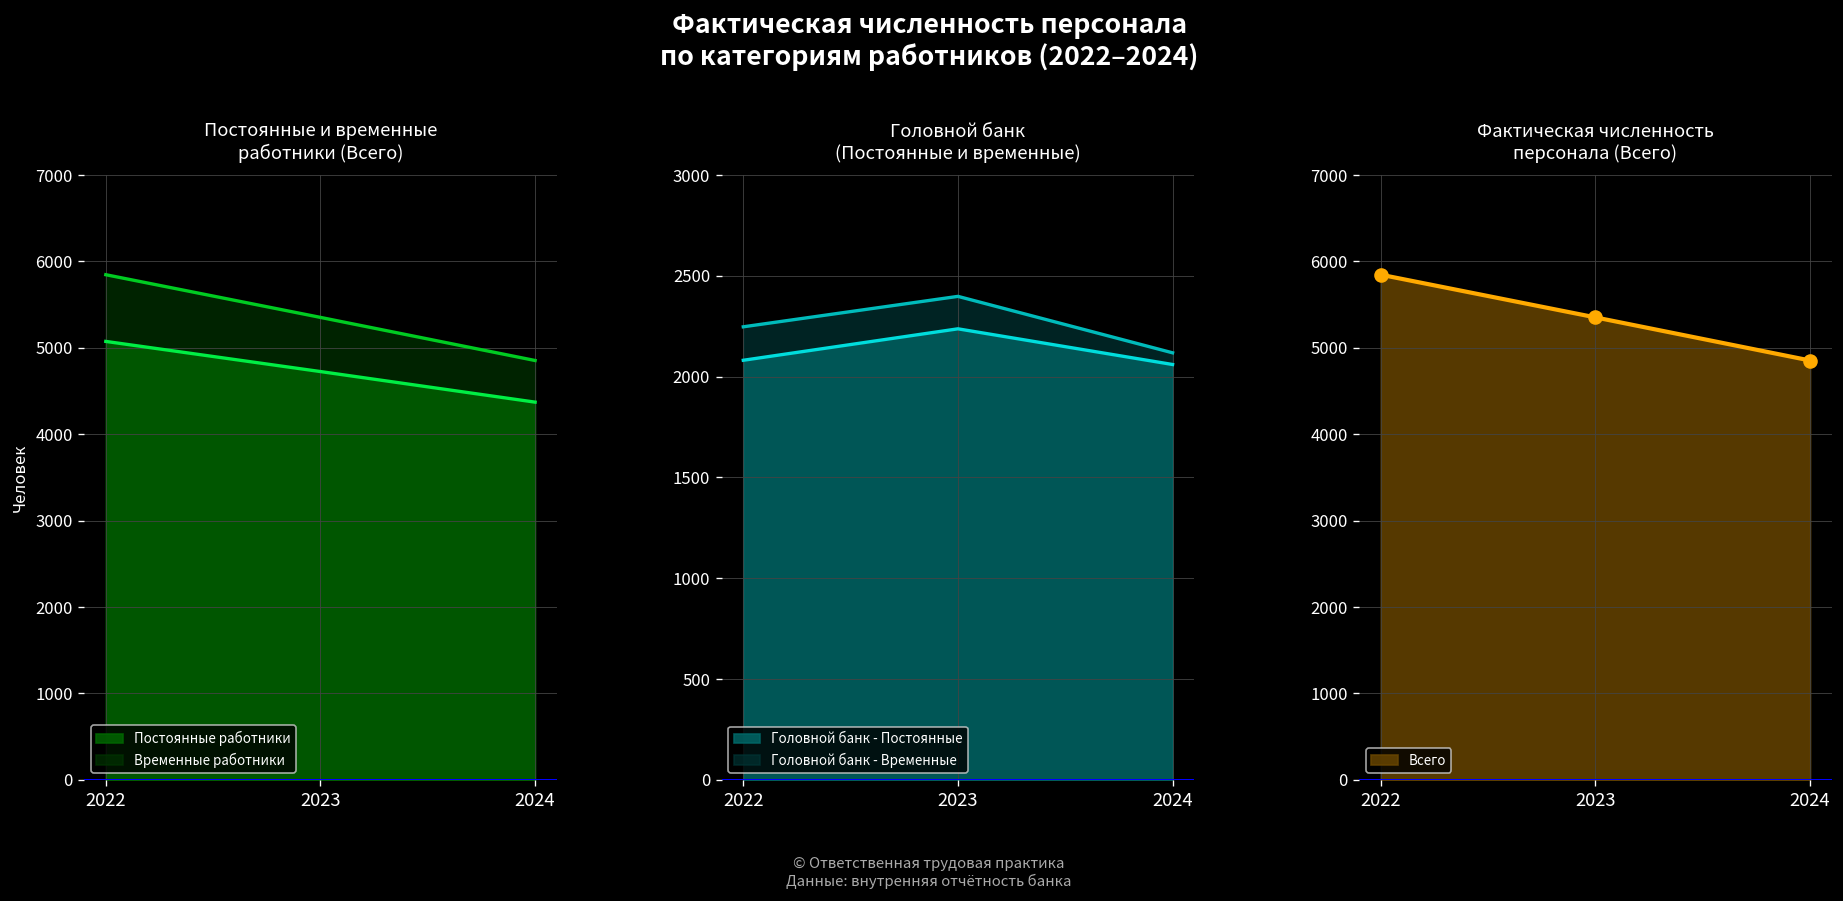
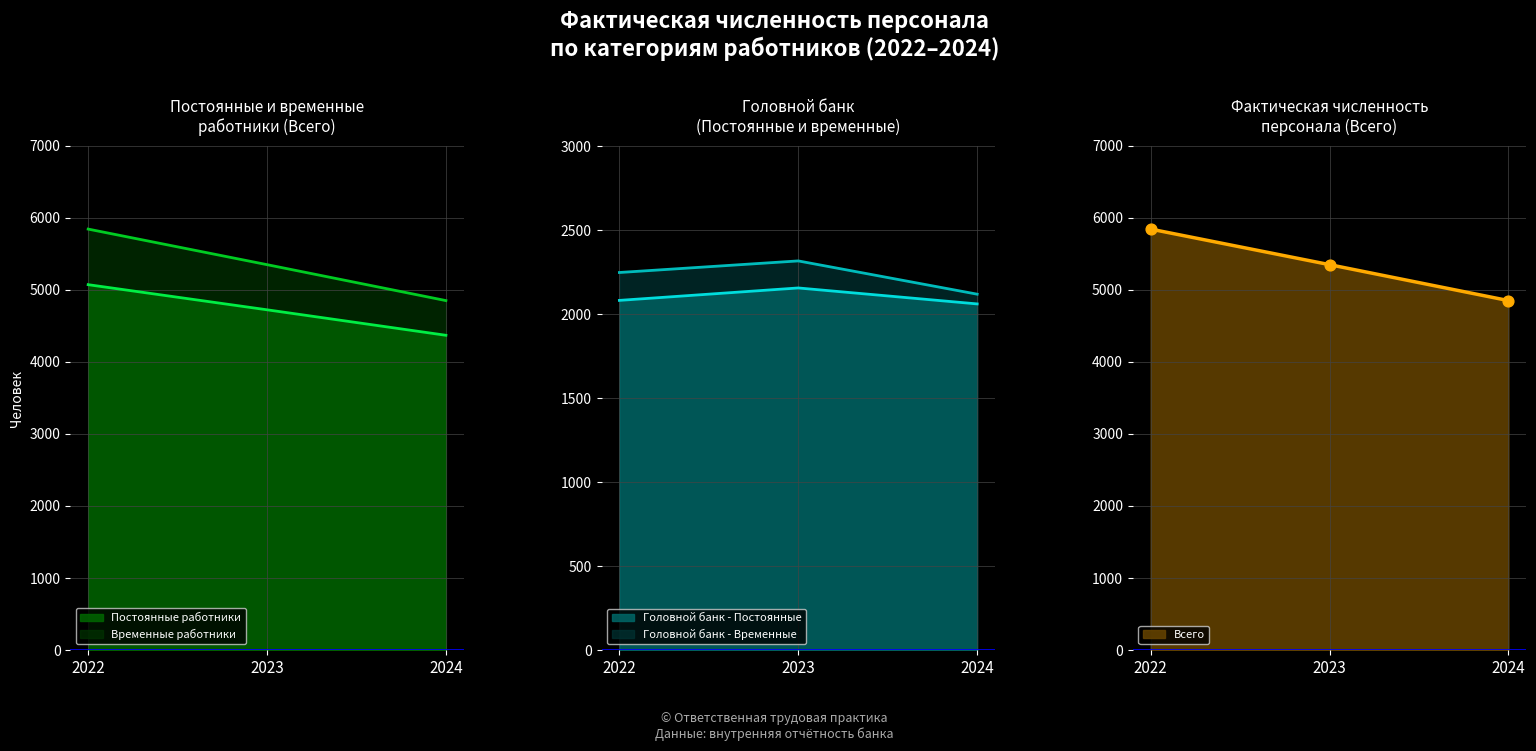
Головной банк (Постоянные и временные), Головной банк - Постоянные, 2023: 2240 -> 2160
